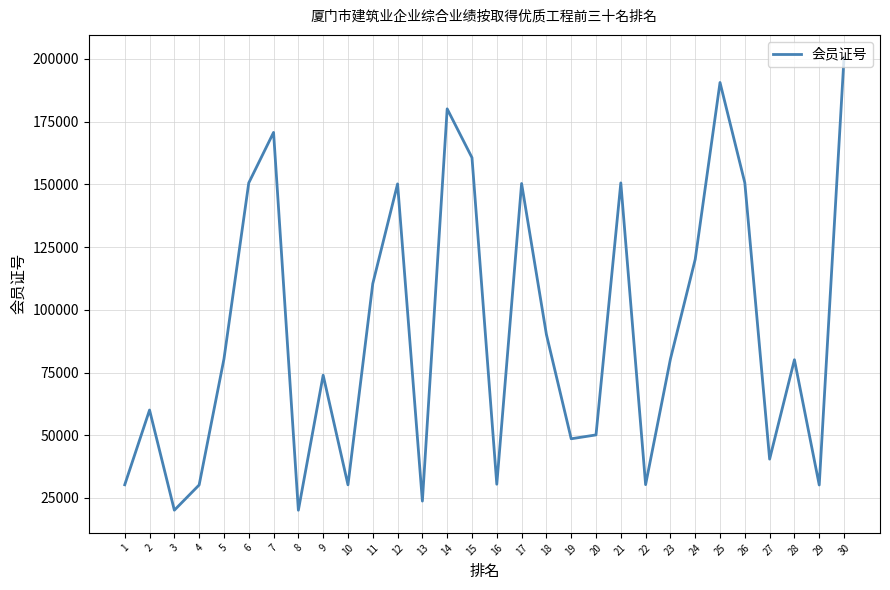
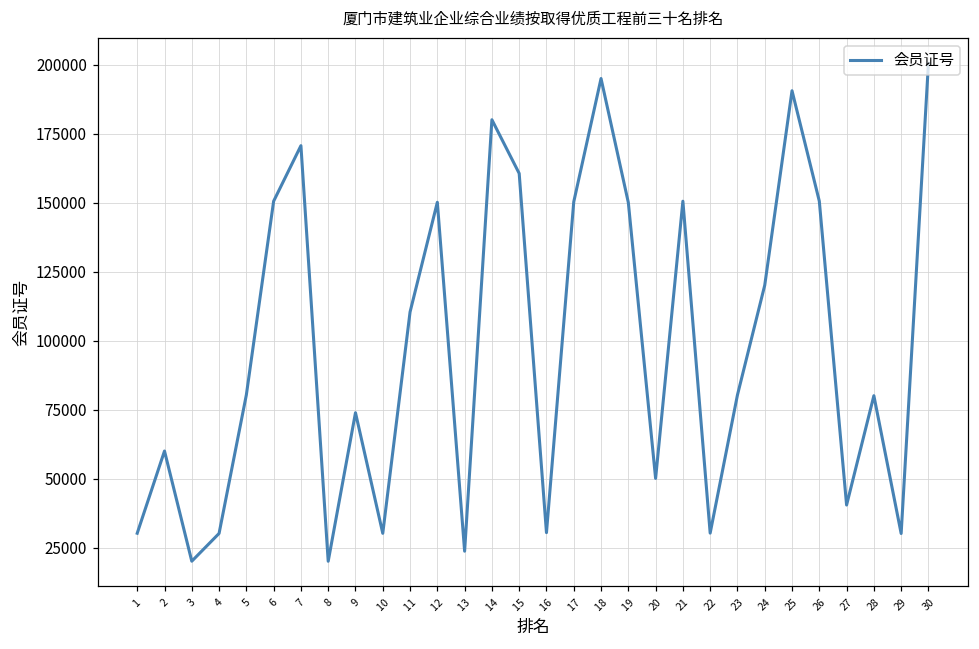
18: 90000 -> 195000
19: 49000 -> 150000
